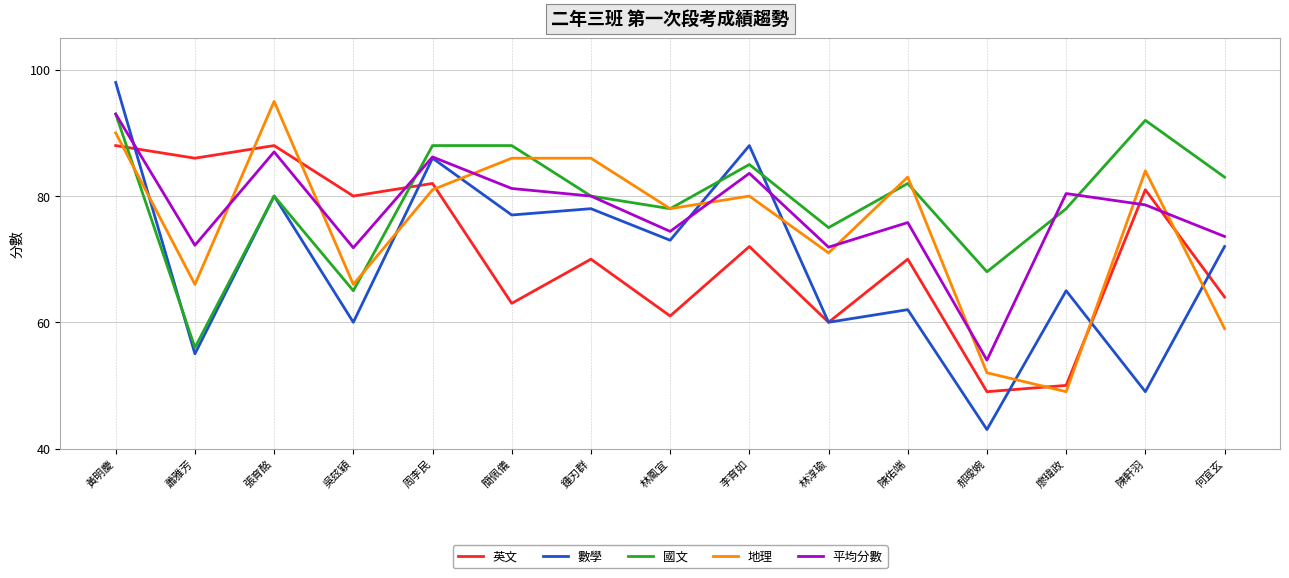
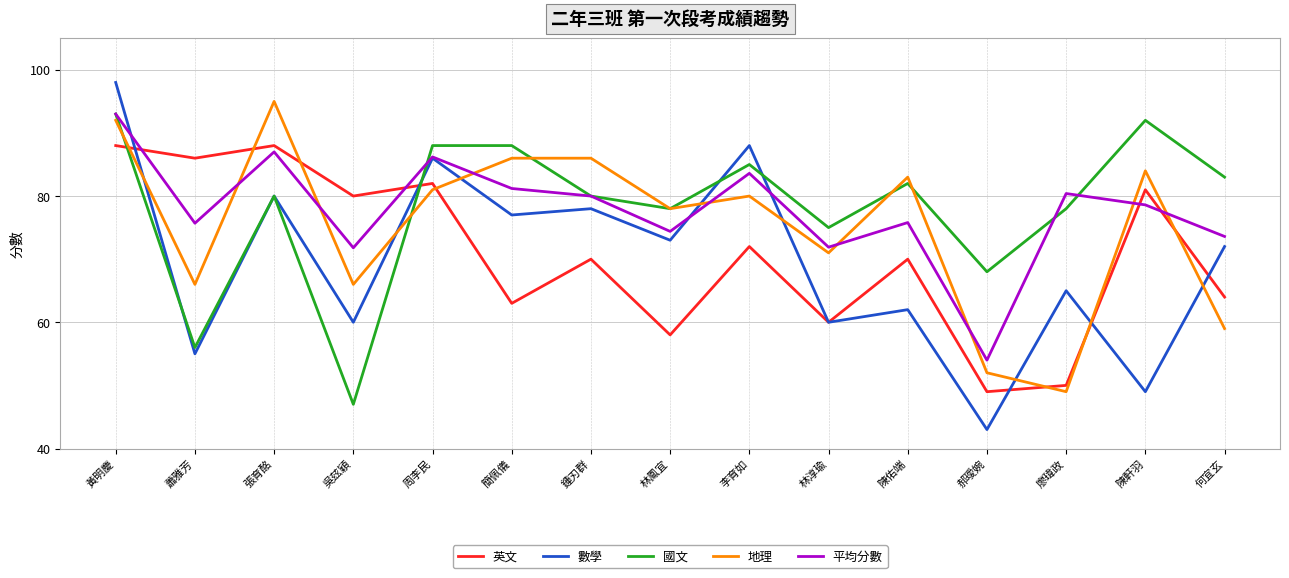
地理, 黃明慶: 90 -> 92
平均分數, 蕭雅芳: 72 -> 76
國文, 吳玆穎: 65 -> 47
英文, 林鳳宜: 61 -> 58
